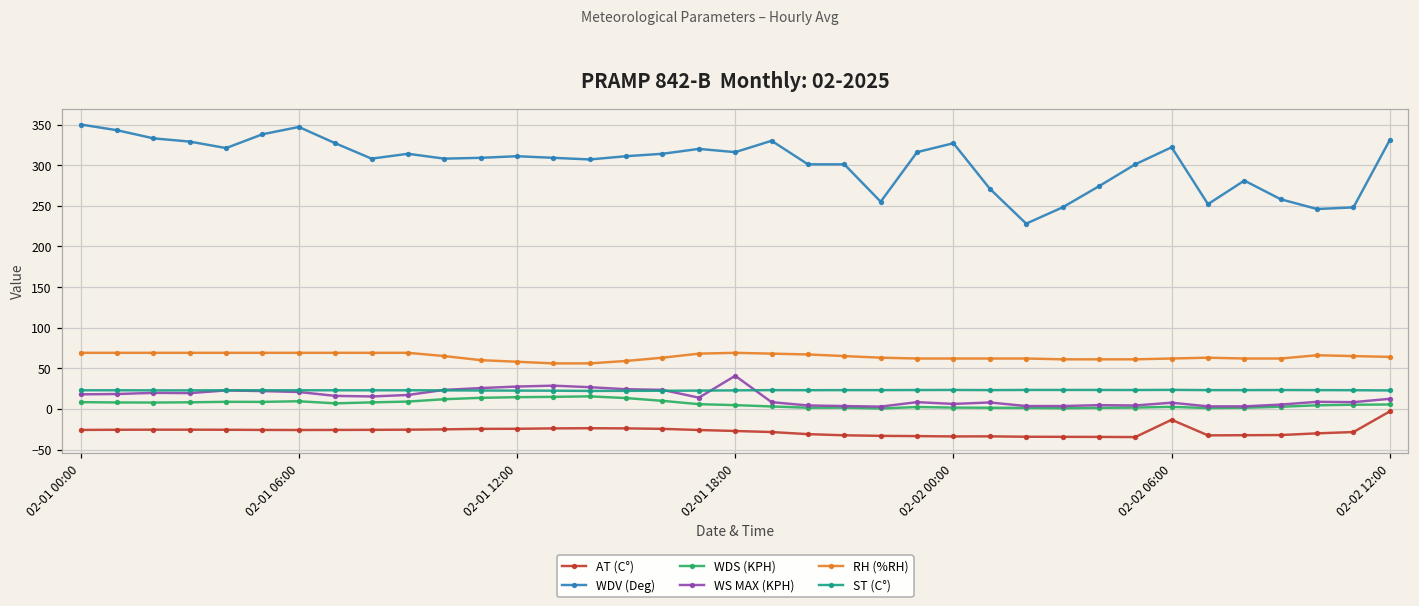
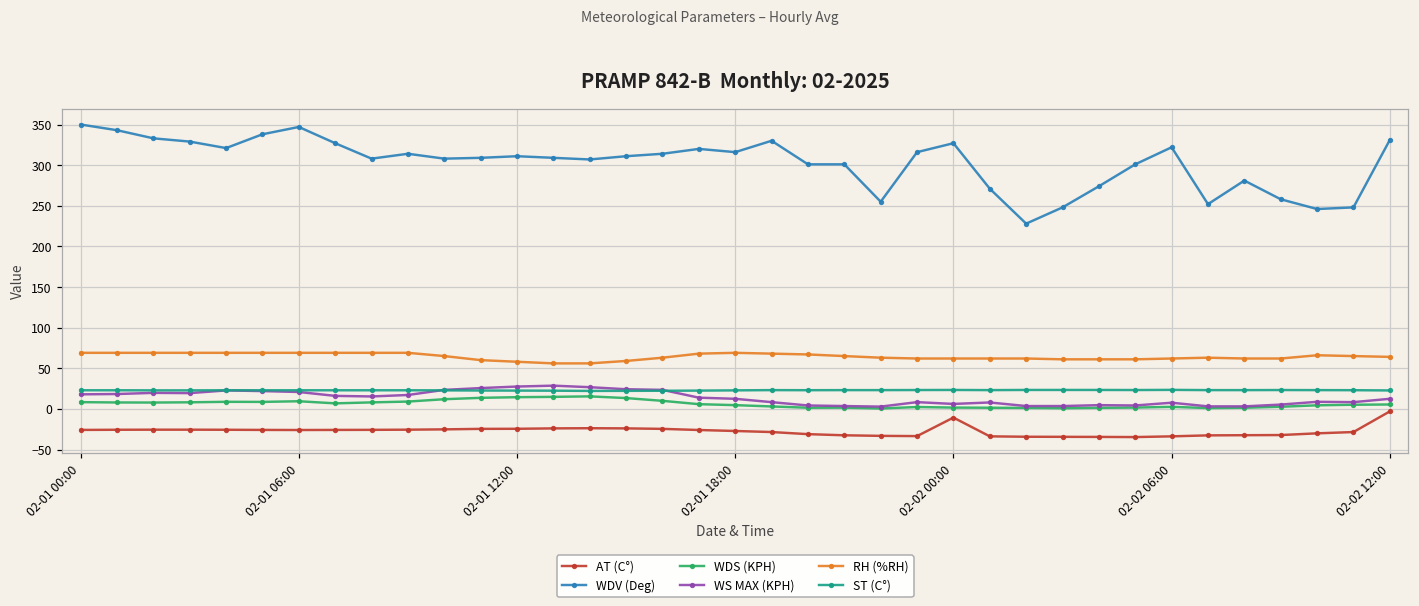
WS MAX (KPH), 02-01 18:00: 40 -> 10
AT (C°), 02-02 00:00: -30 -> -10
AT (C°), 02-02 06:00: -10 -> -30
